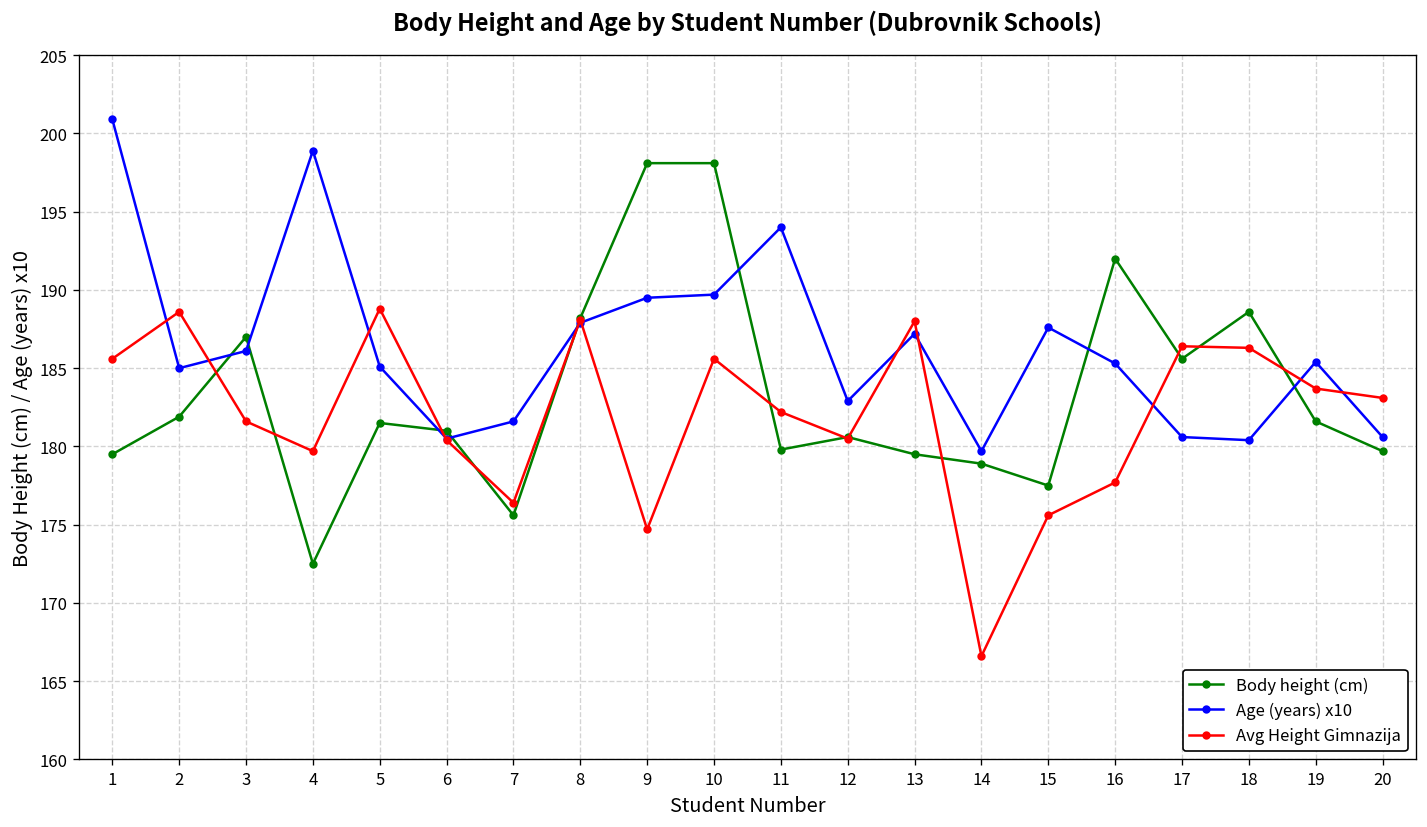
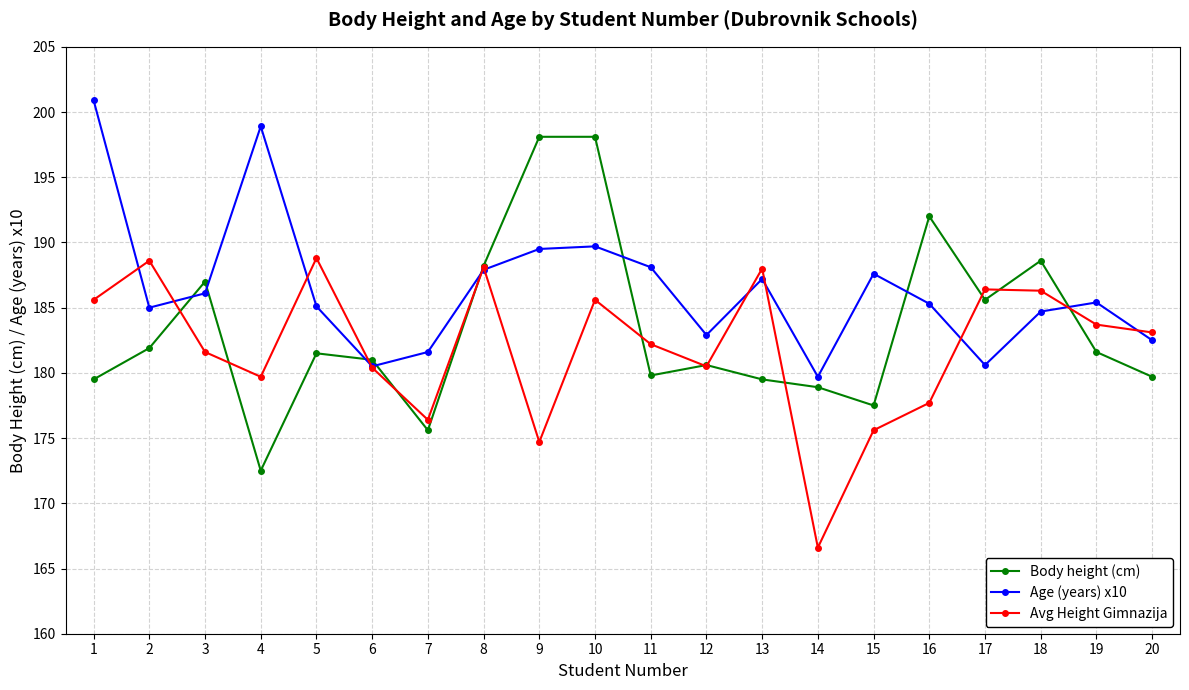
Age (years) x10, 11: 194.0 -> 188.1
Age (years) x10, 18: 180.4 -> 184.7
Age (years) x10, 20: 180.6 -> 182.5
